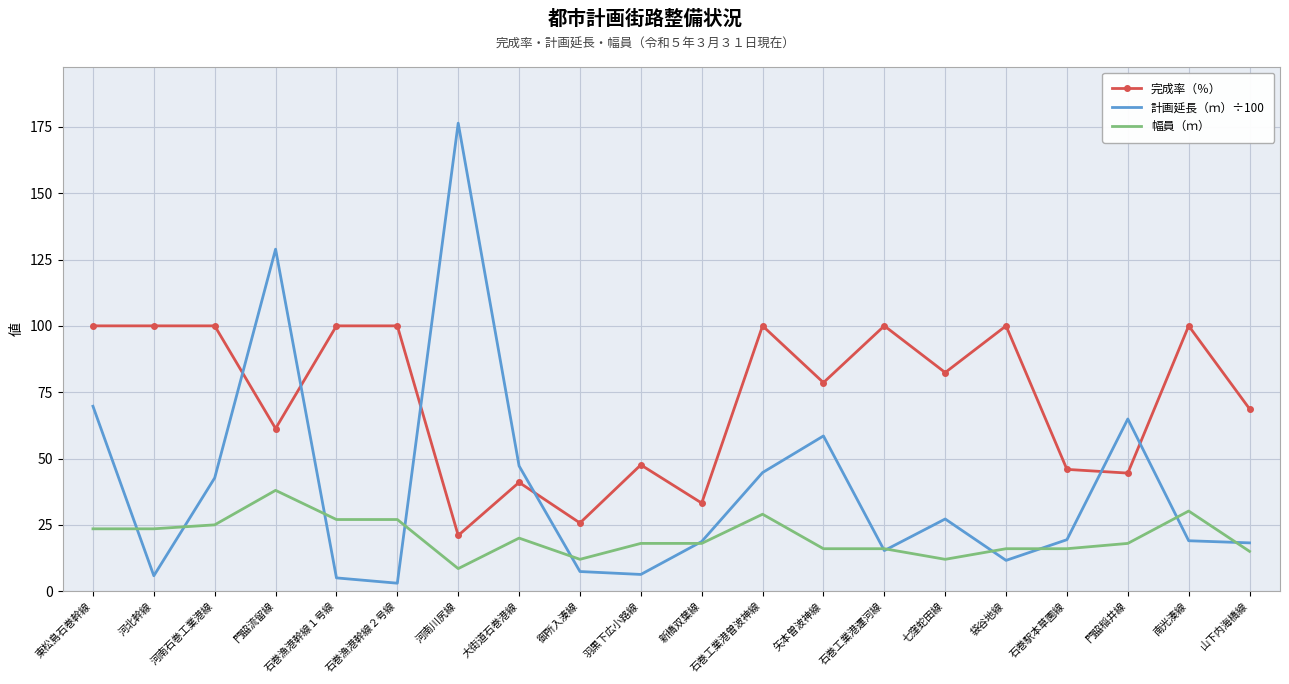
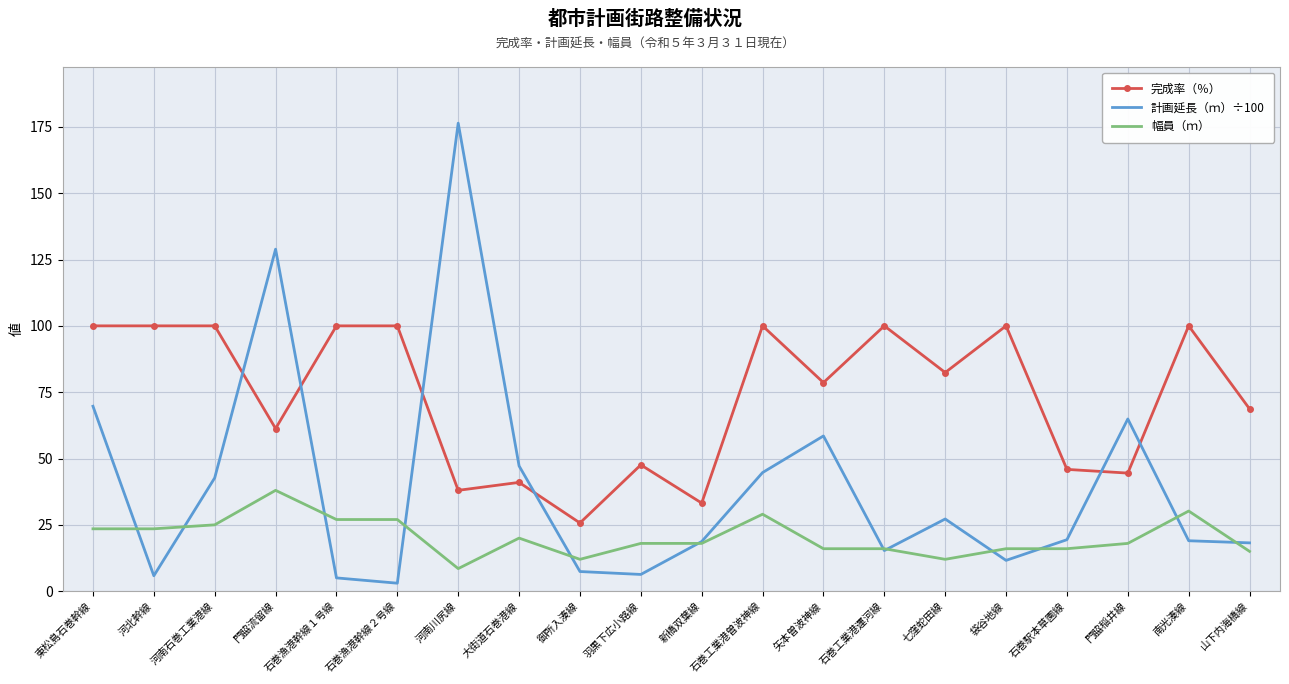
完成率（％）, 河南川尻線: 21 -> 38
